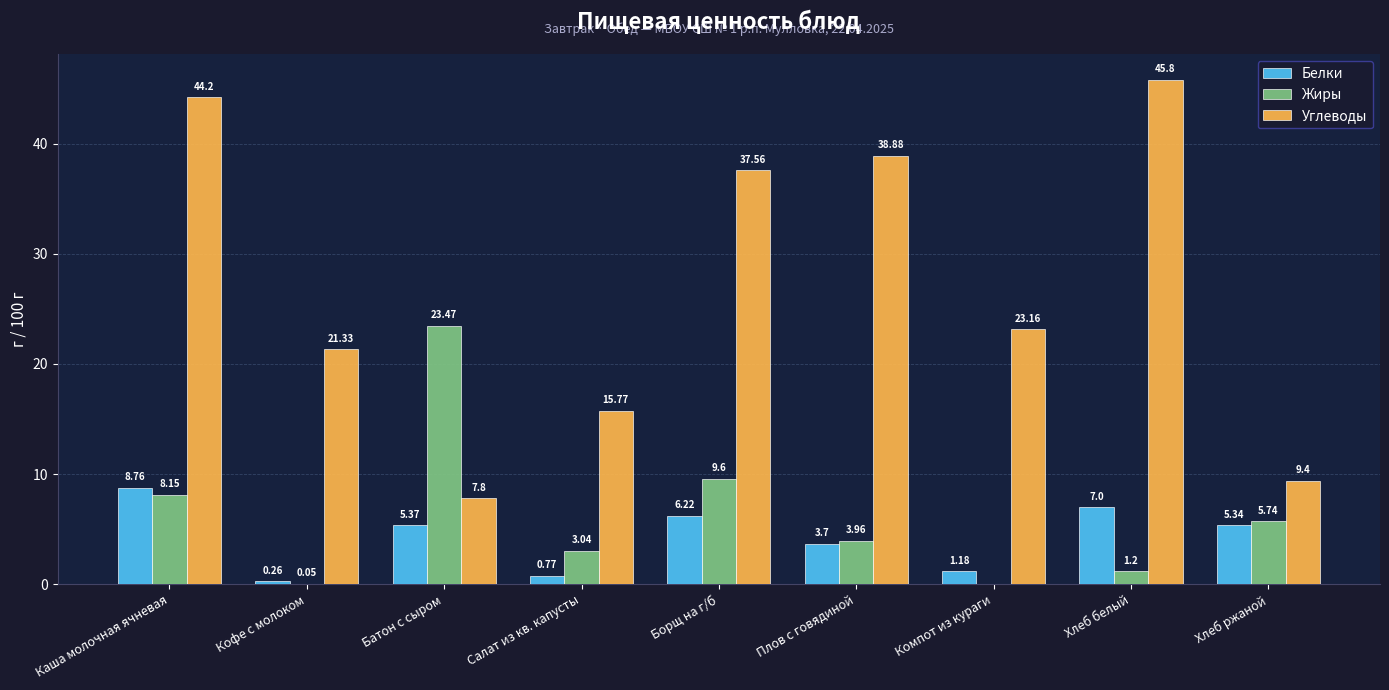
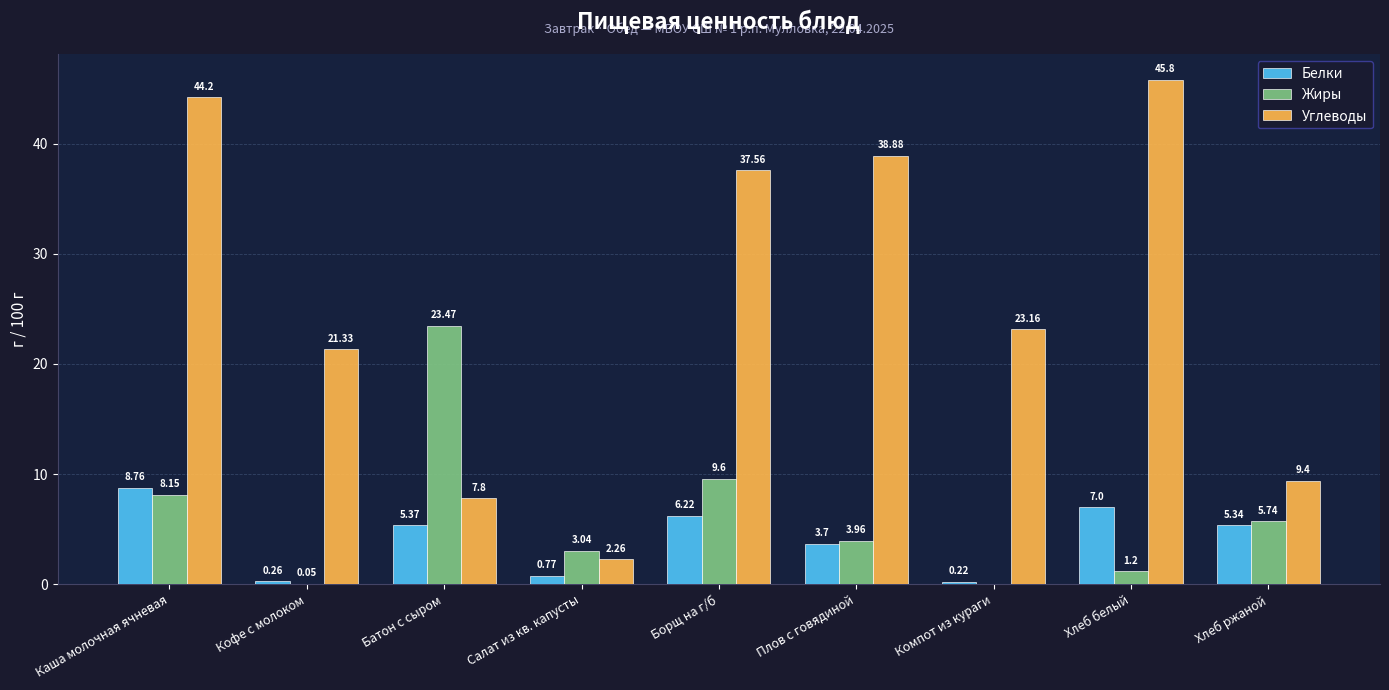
Углеводы, Салат из кв. капусты: 15.77 -> 2.26
Белки, Компот из кураги: 1.18 -> 0.22
